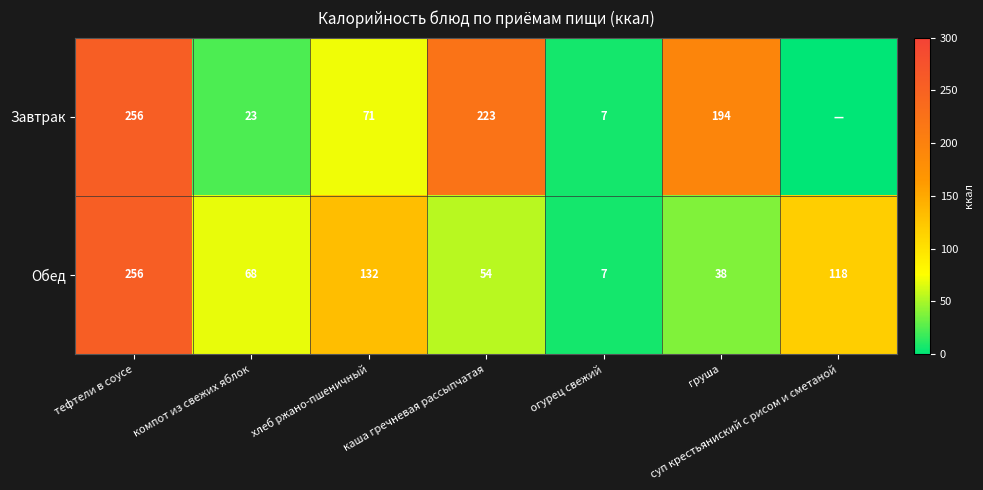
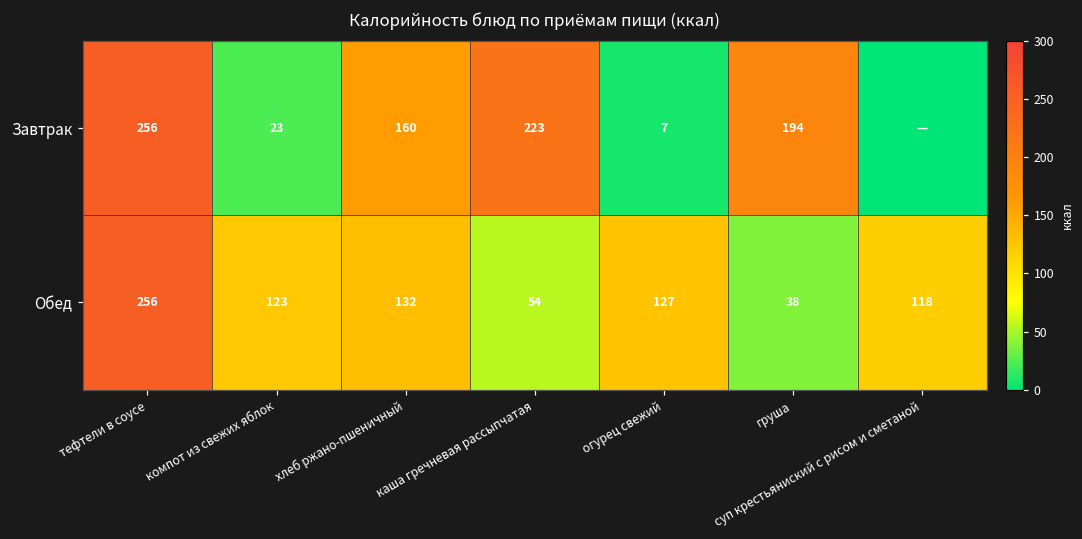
Завтрак, хлеб ржано-пшеничный: 71 -> 160
Обед, компот из свежих яблок: 68 -> 123
Обед, огурец свежий: 7 -> 127
